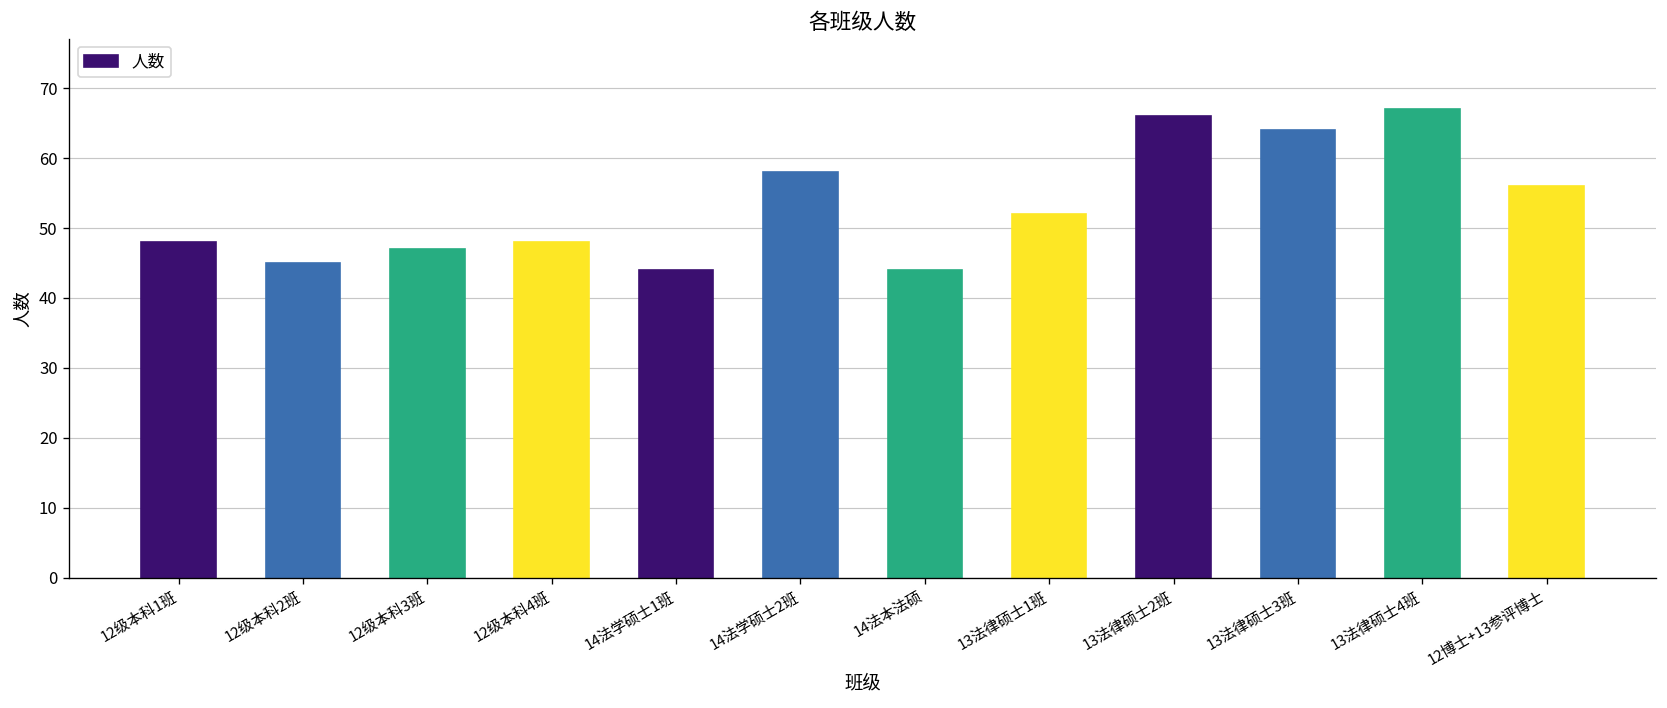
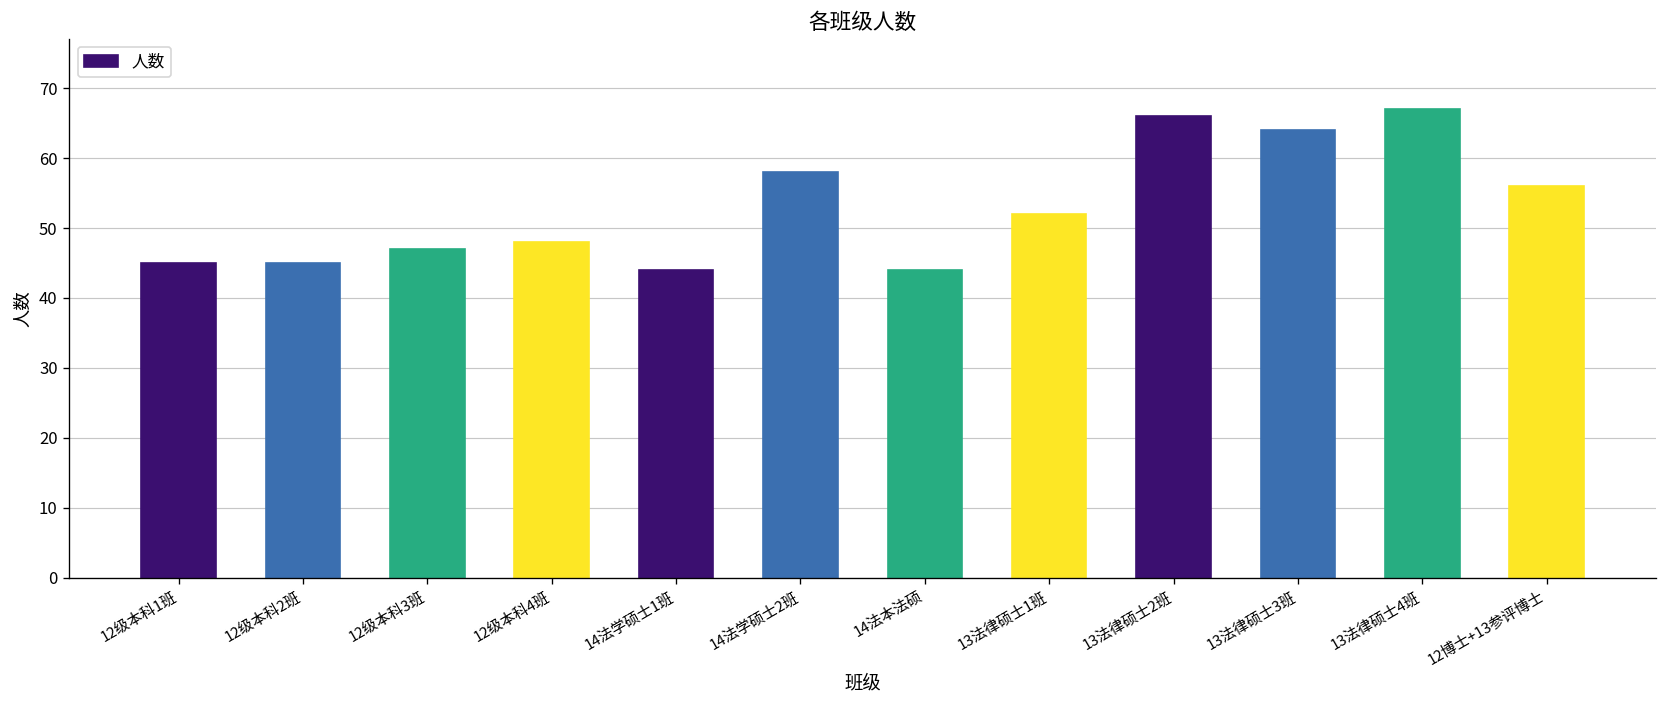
12级本科1班: 48 -> 45
